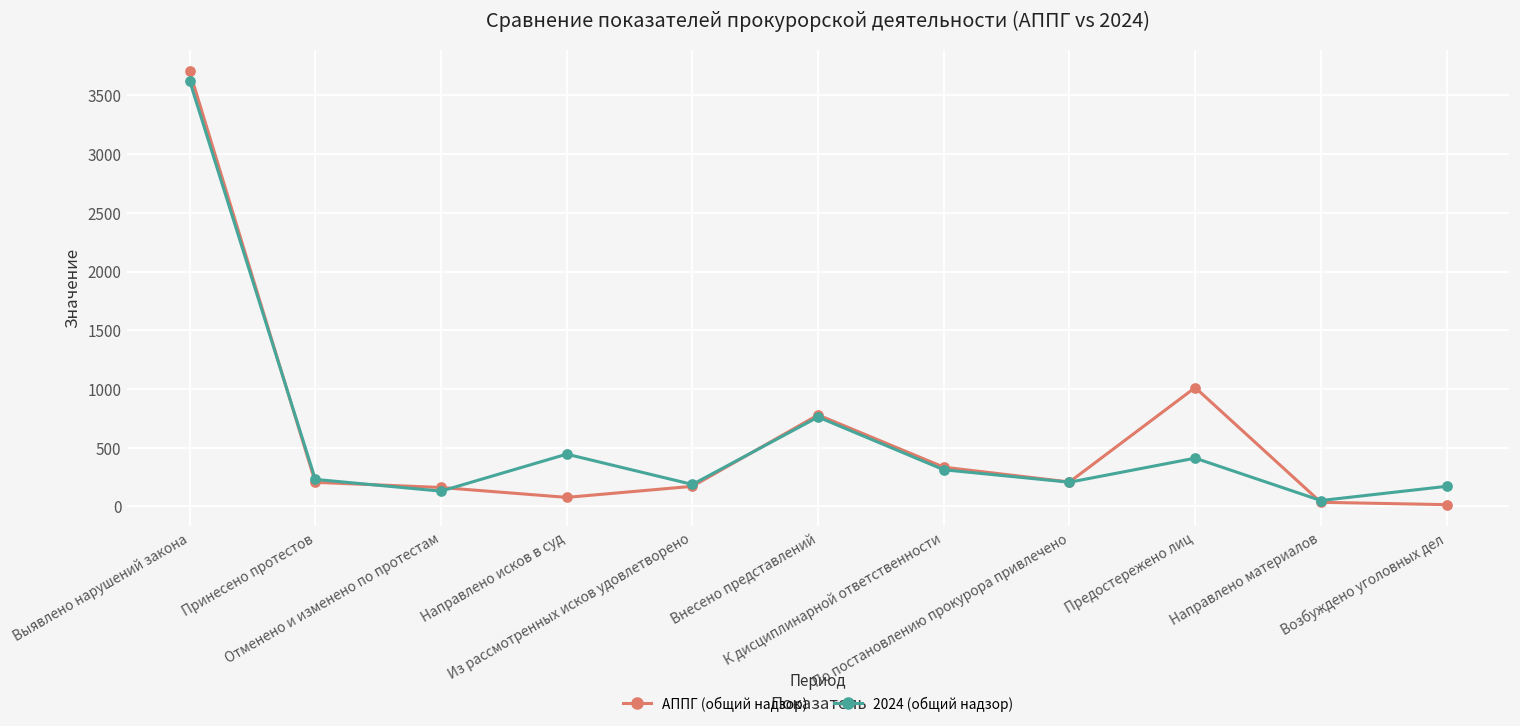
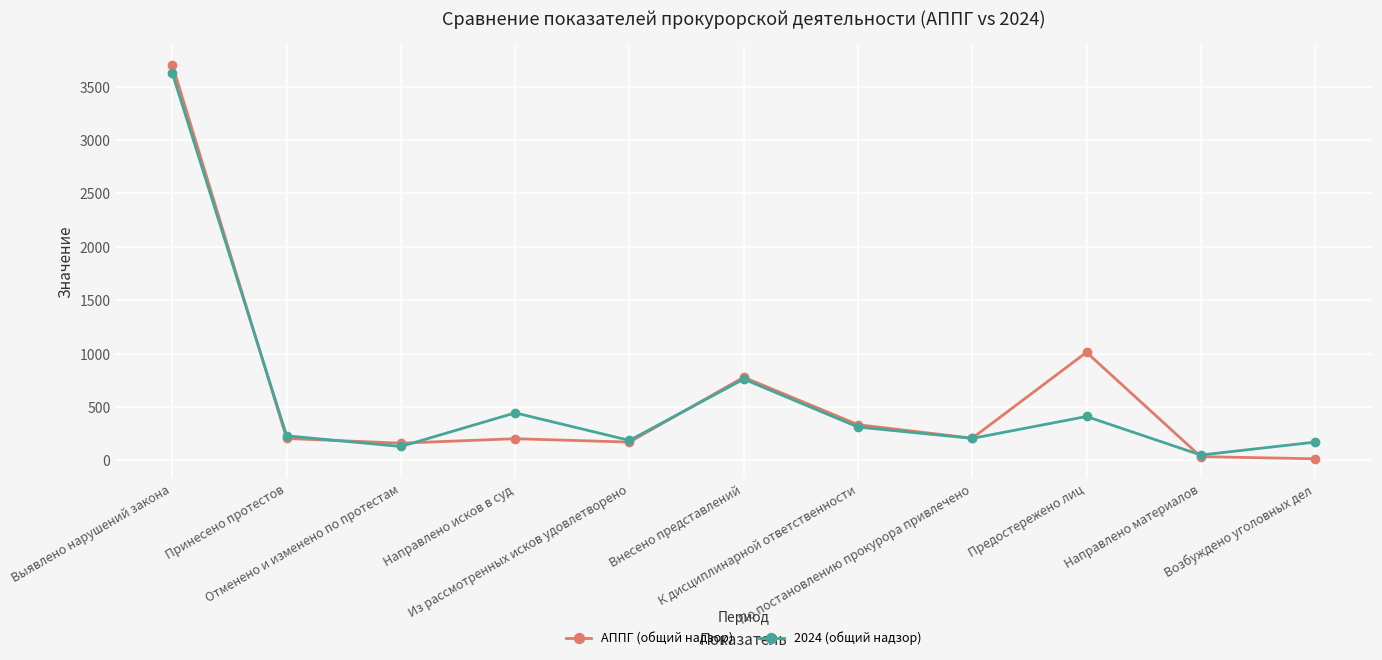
АППГ (общий надзор), Направлено исков в суд: 80 -> 200
